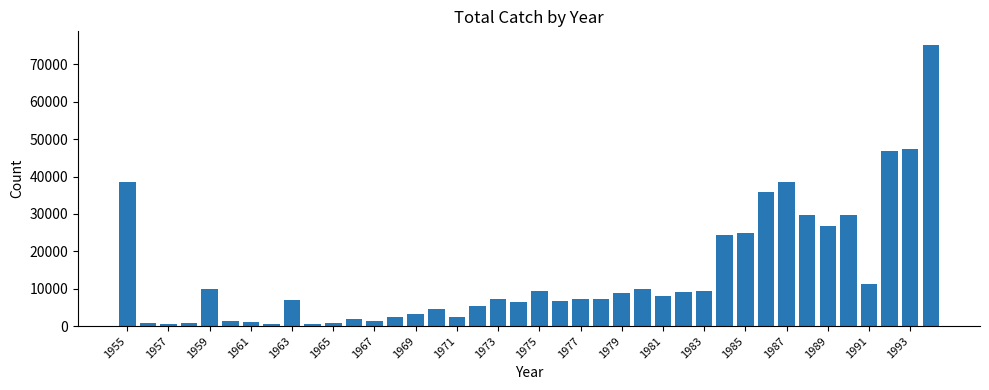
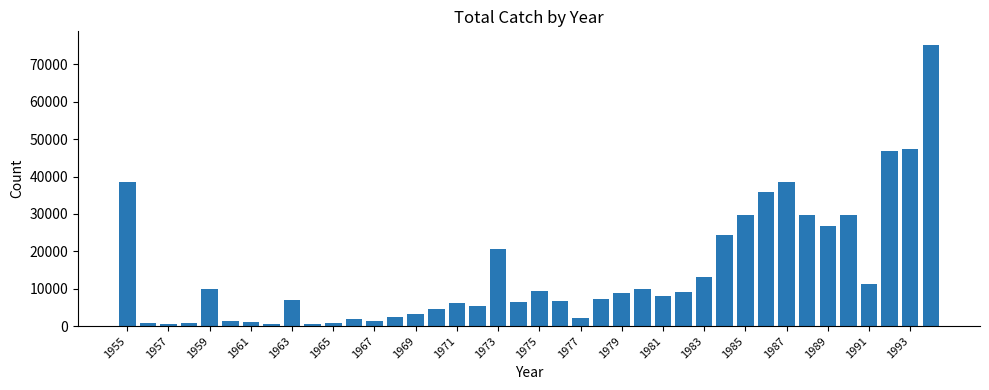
1971: 2000 -> 6000
1973: 7000 -> 21000
1977: 7000 -> 2000
1983: 9000 -> 13000
1985: 25000 -> 30000
